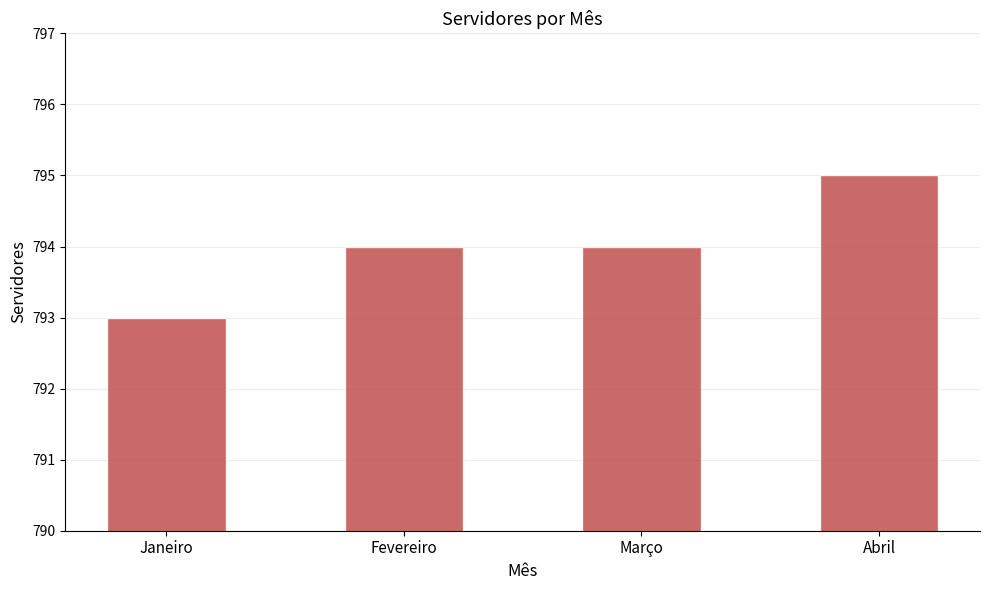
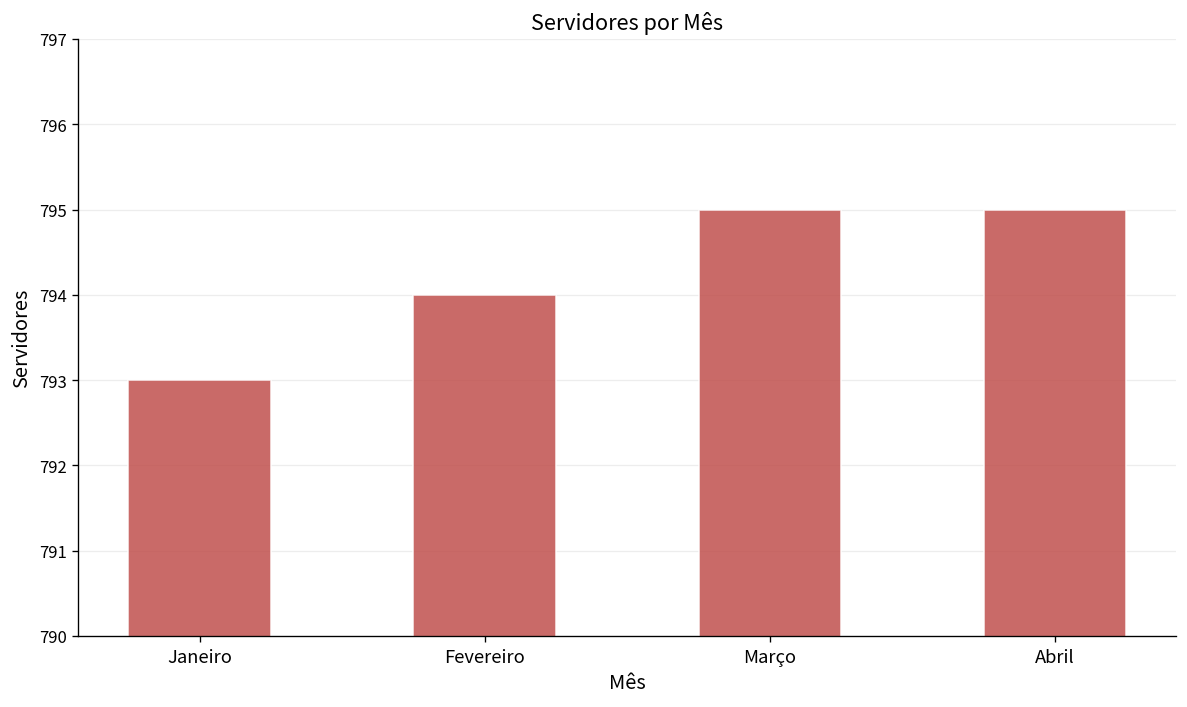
Março: 794 -> 795
